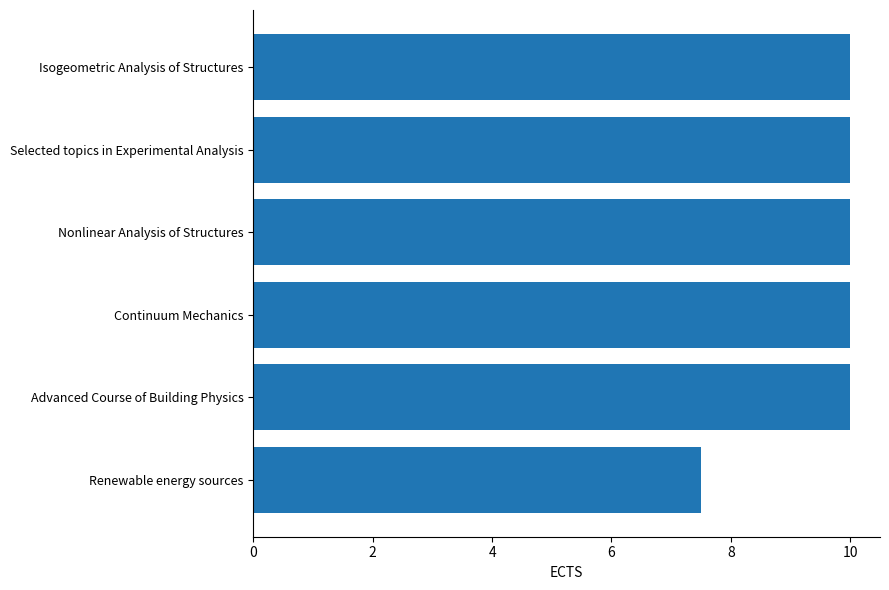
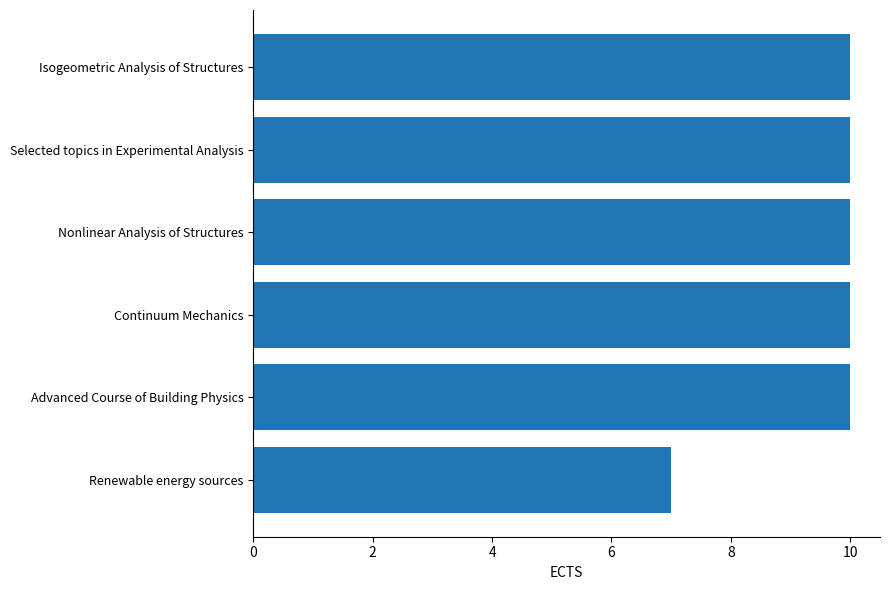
Renewable energy sources: 7.5 -> 7.0
